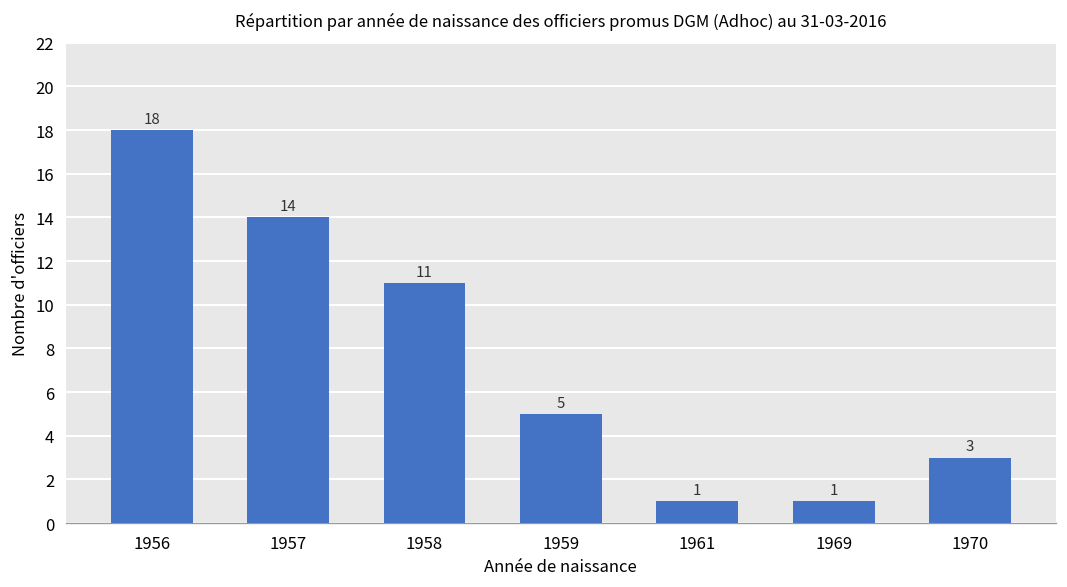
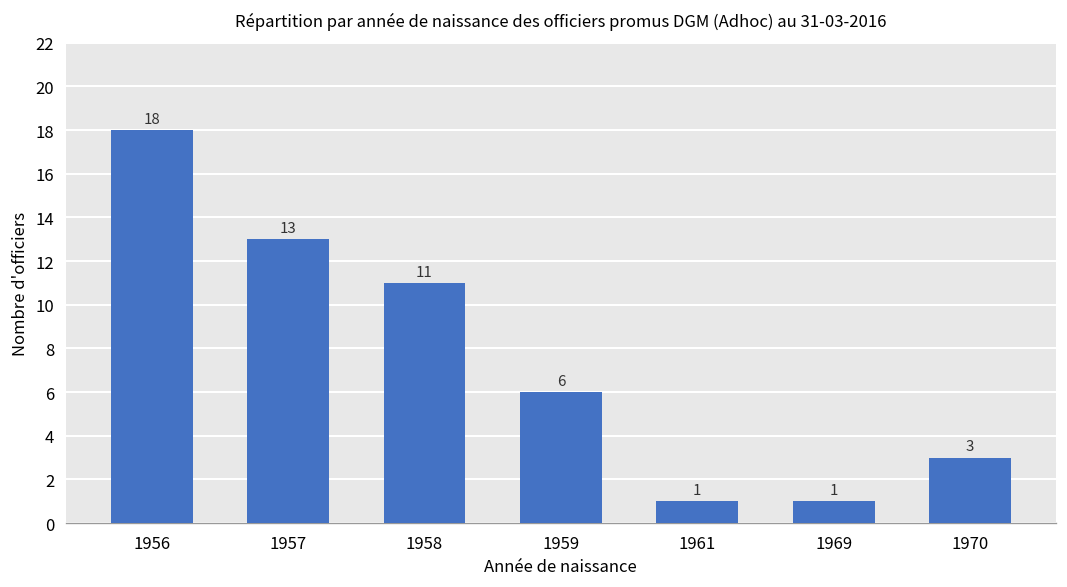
1957: 14 -> 13
1959: 5 -> 6
